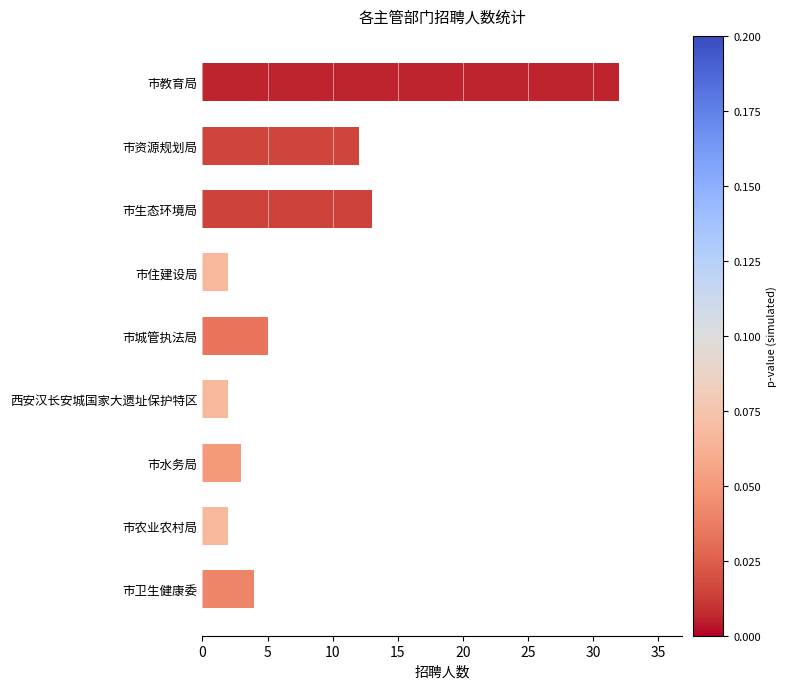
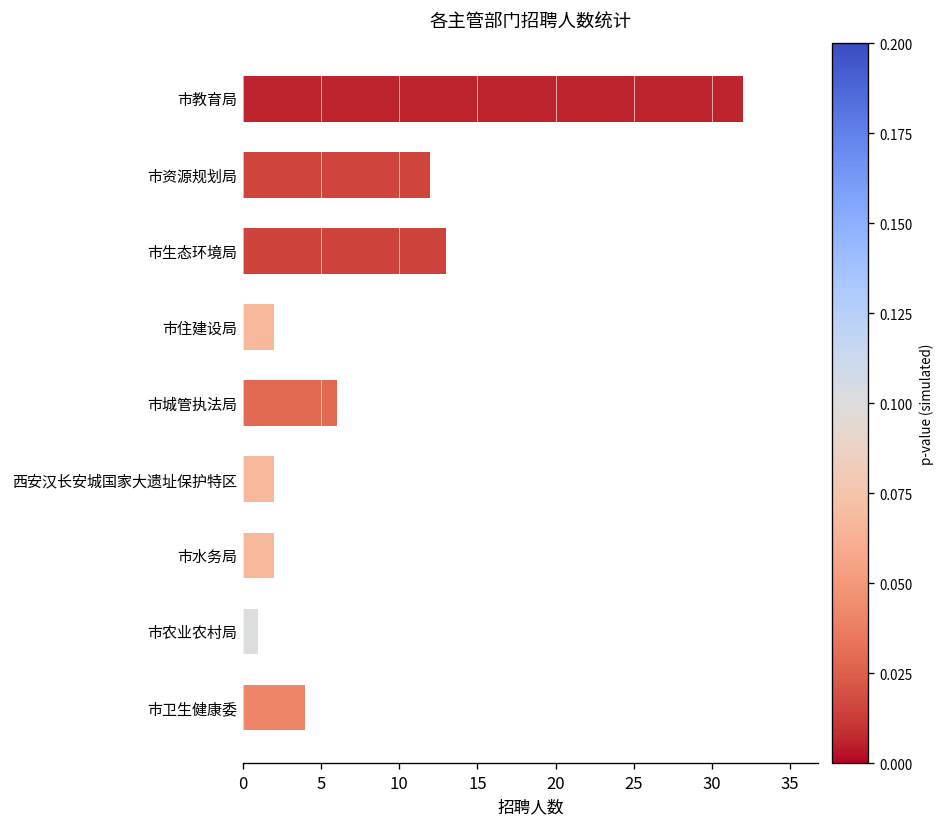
市城管执法局: 5 -> 6
市水务局: 3 -> 2
市农业农村局: 2 -> 1
